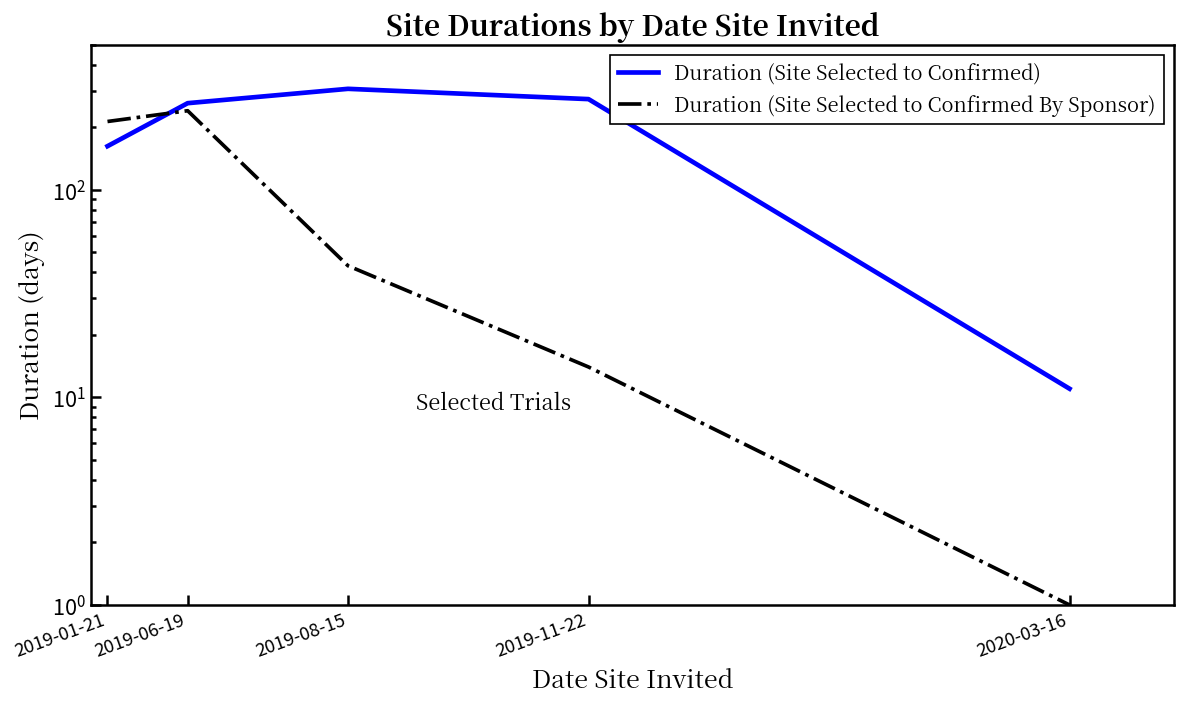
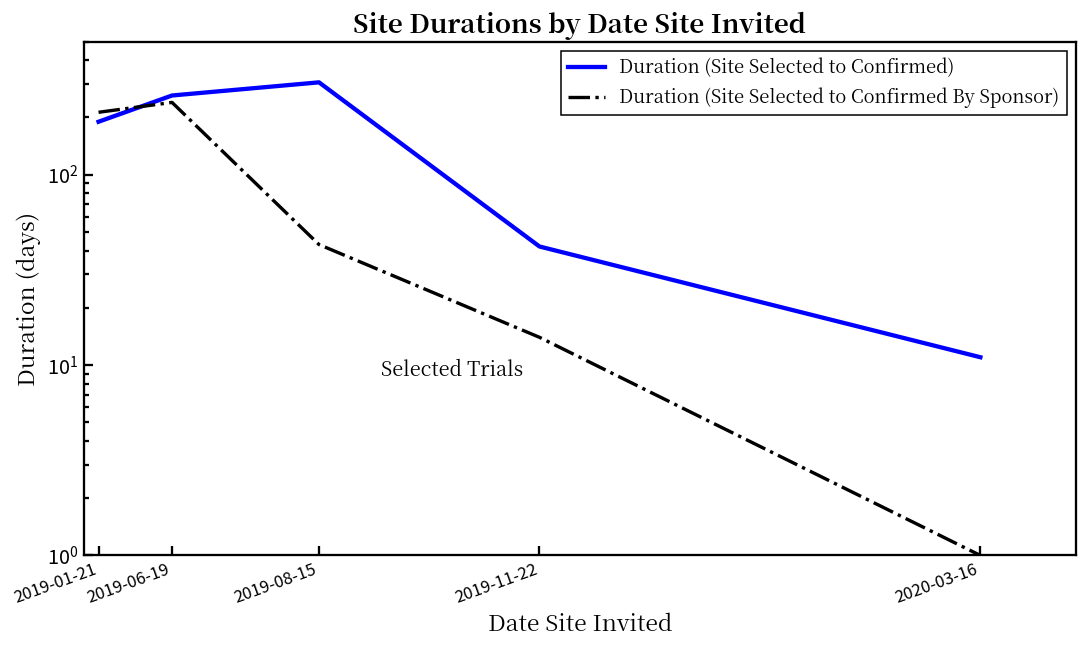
Duration (Site Selected to Confirmed), 2019-01-21: 160 -> 190
Duration (Site Selected to Confirmed), 2019-11-22: 270 -> 42
